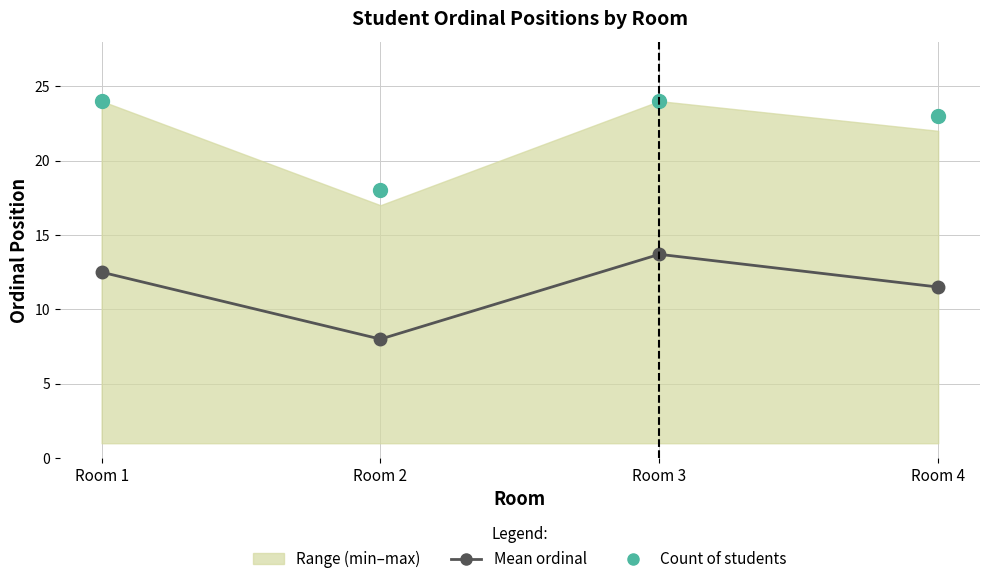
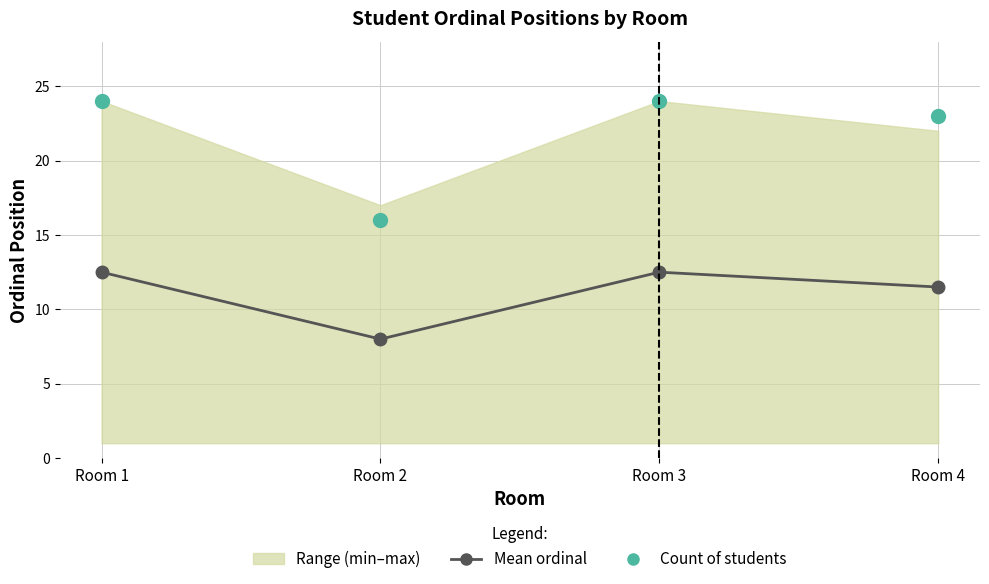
Count of students, Room 2: 18 -> 16
Mean ordinal, Room 3: 13.7 -> 12.5
